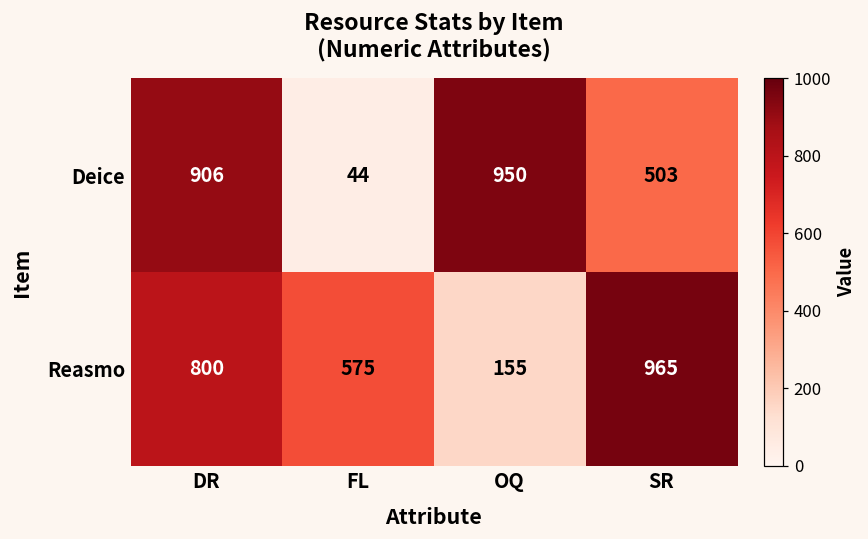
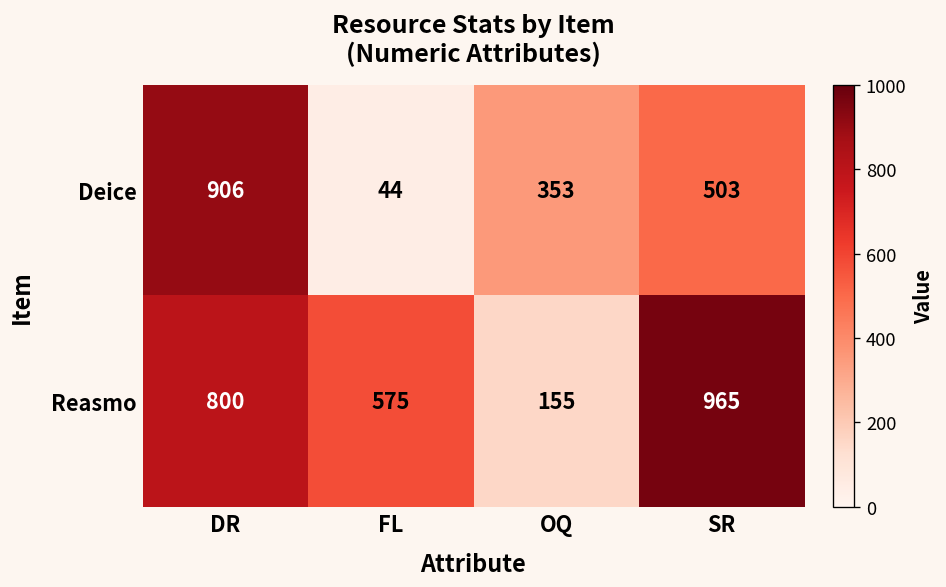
Deice, OQ: 950 -> 353
